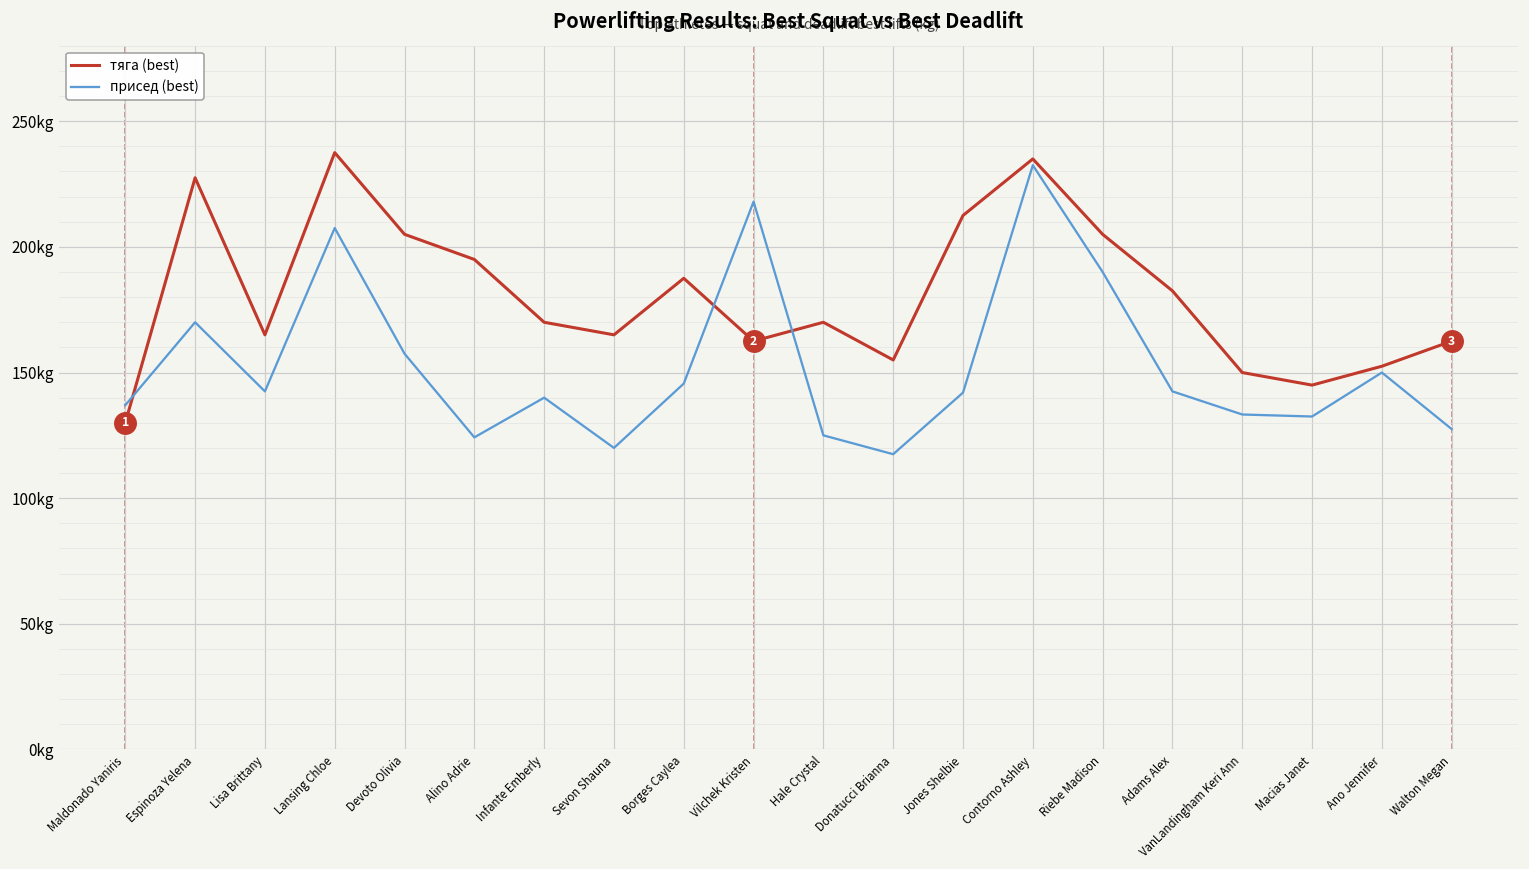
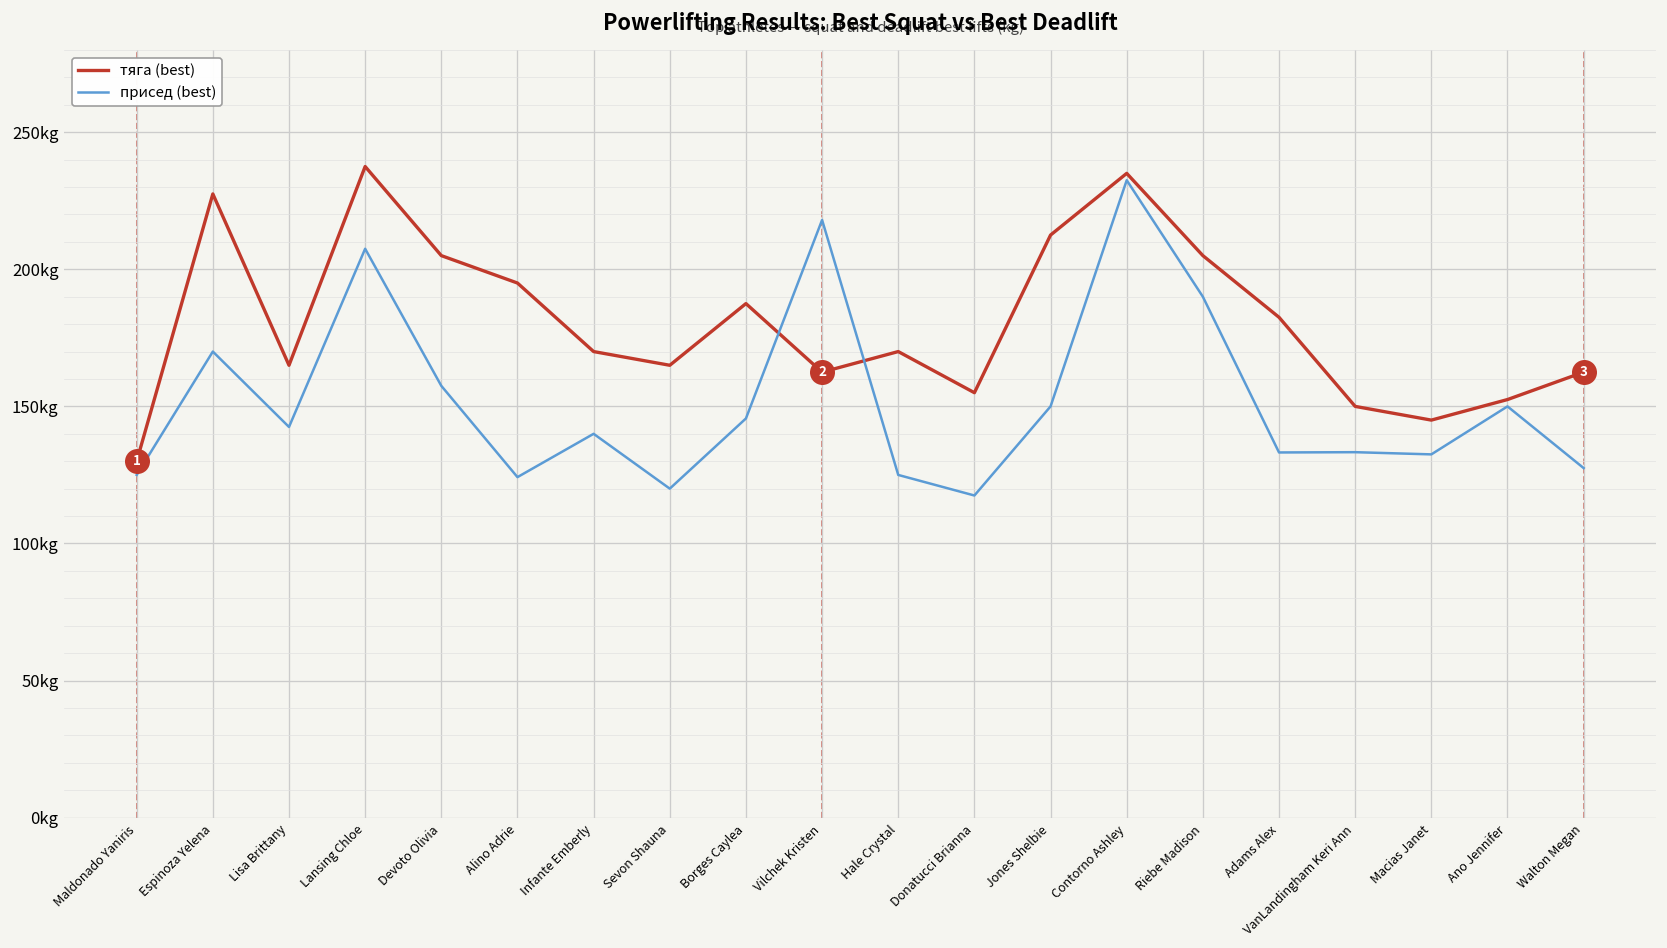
присед (best), Maldonado Yaniris: 137kg -> 125kg
присед (best), Jones Shelbie: 142kg -> 150kg
присед (best), Adams Alex: 143kg -> 133kg
